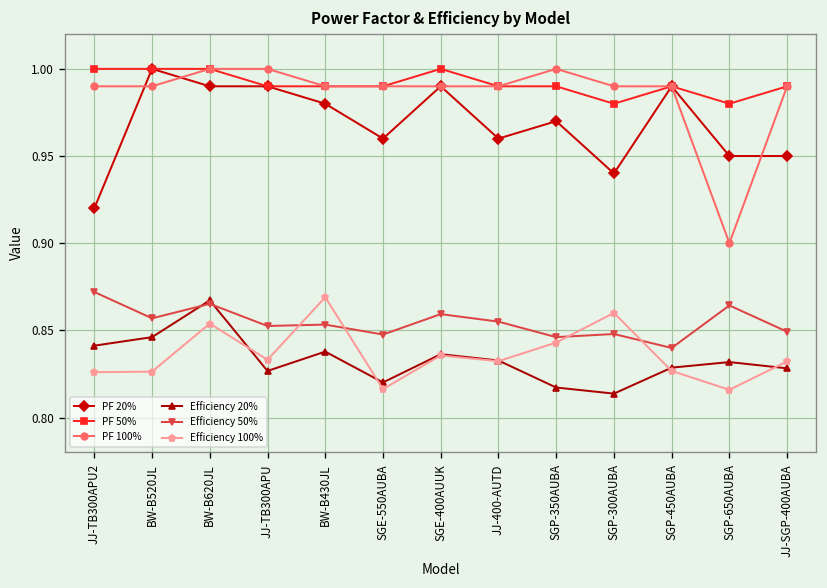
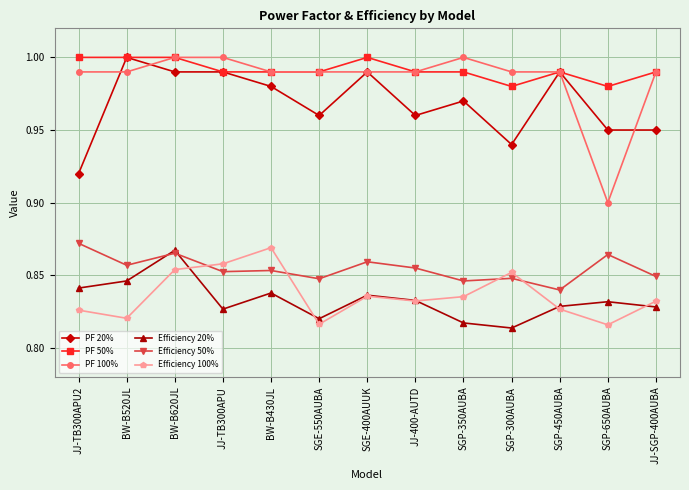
Efficiency 100%, BW-B520JL: 0.826 -> 0.820
Efficiency 100%, JJ-TB300APU: 0.833 -> 0.858
Efficiency 100%, SGP-350AUBA: 0.843 -> 0.835
Efficiency 100%, SGP-300AUBA: 0.860 -> 0.852
